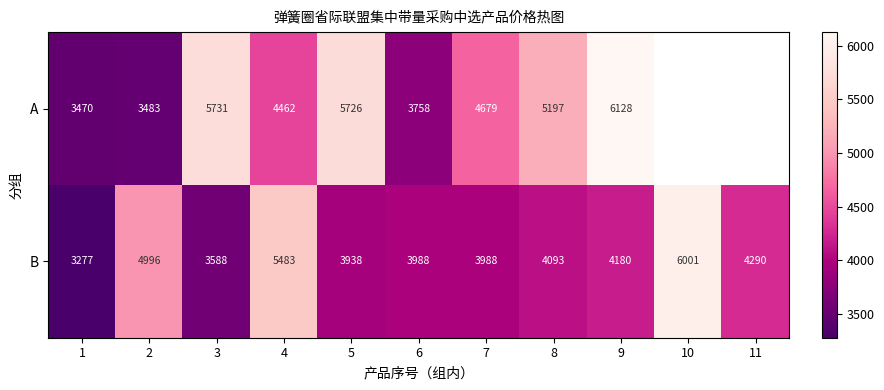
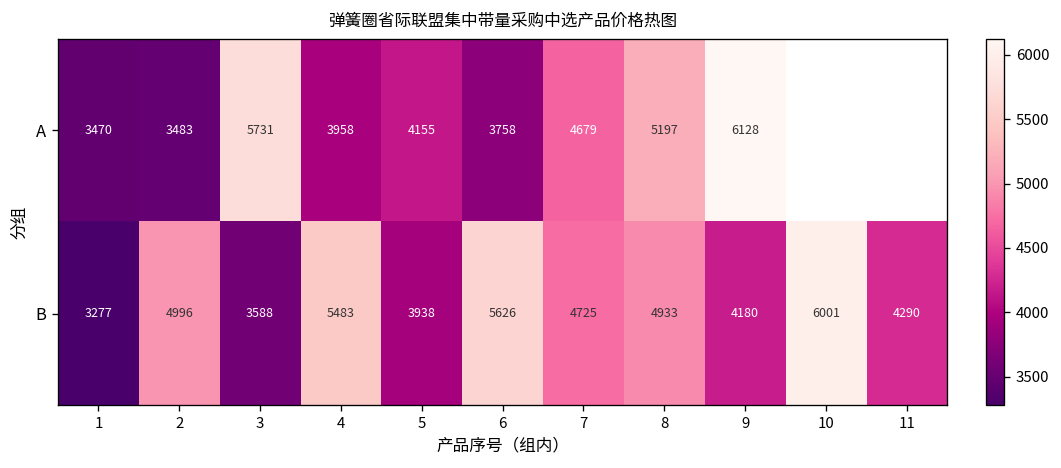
A, 4: 4462 -> 3958
A, 5: 5726 -> 4155
B, 6: 3988 -> 5626
B, 7: 3988 -> 4725
B, 8: 4093 -> 4933
